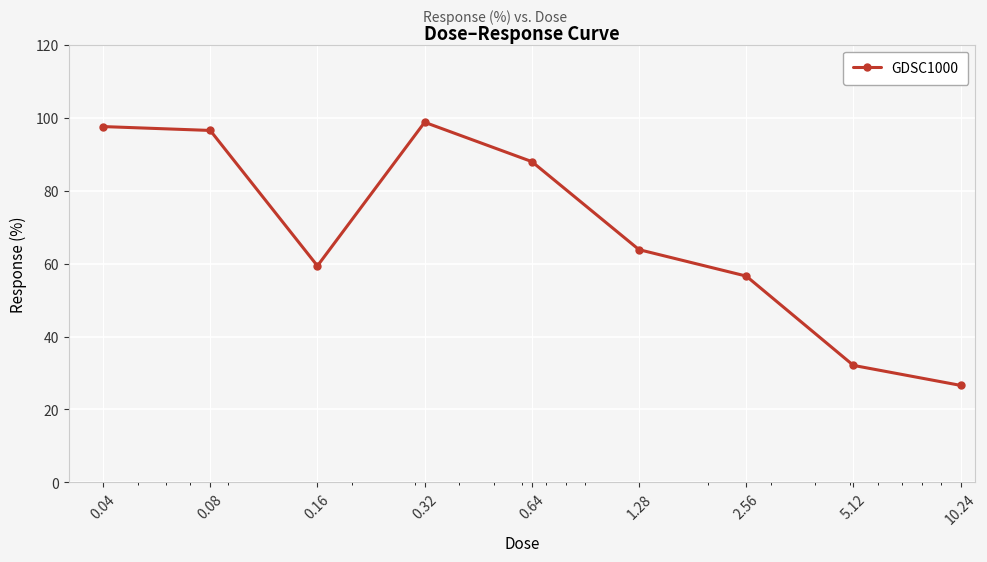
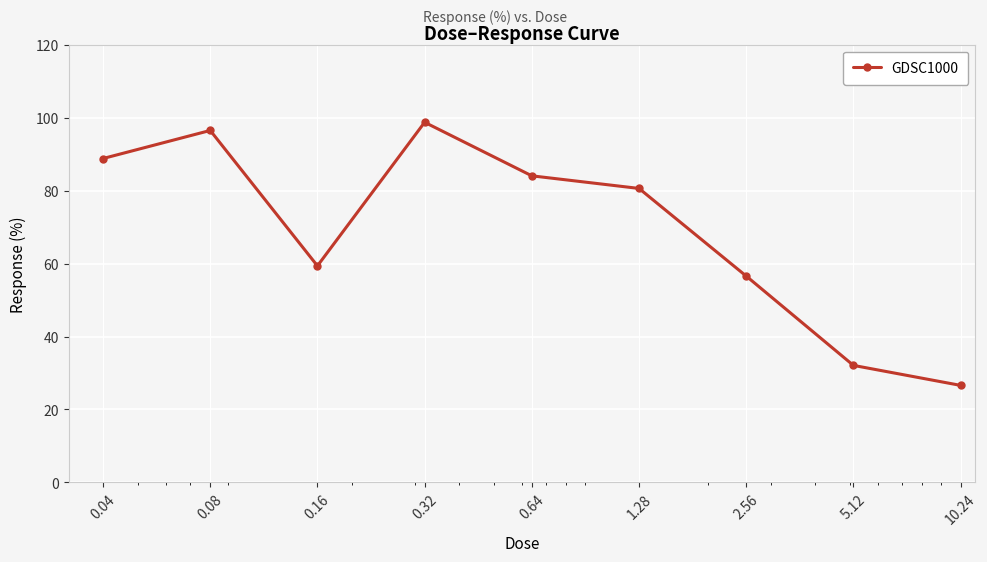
0.04: 98 -> 89
0.64: 88 -> 84
1.28: 64 -> 81
